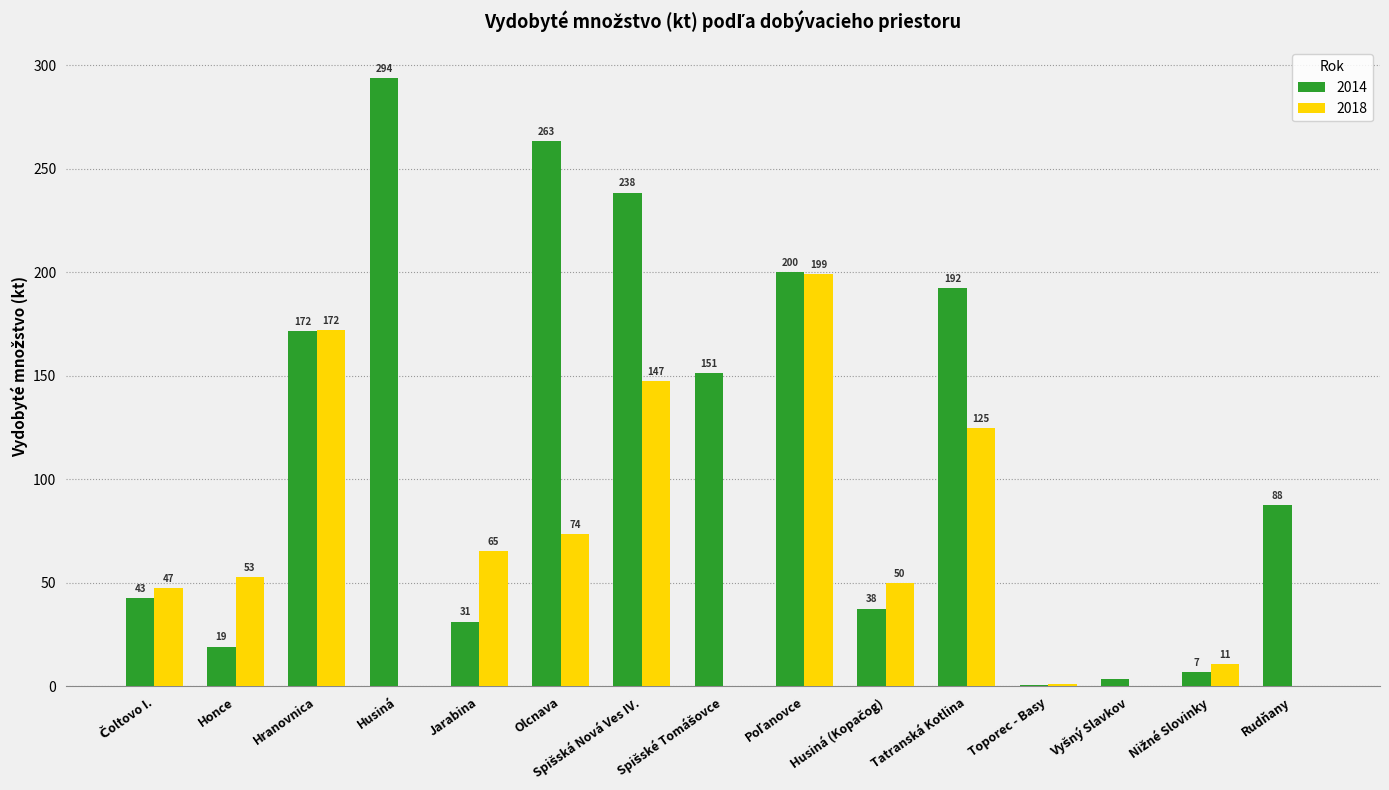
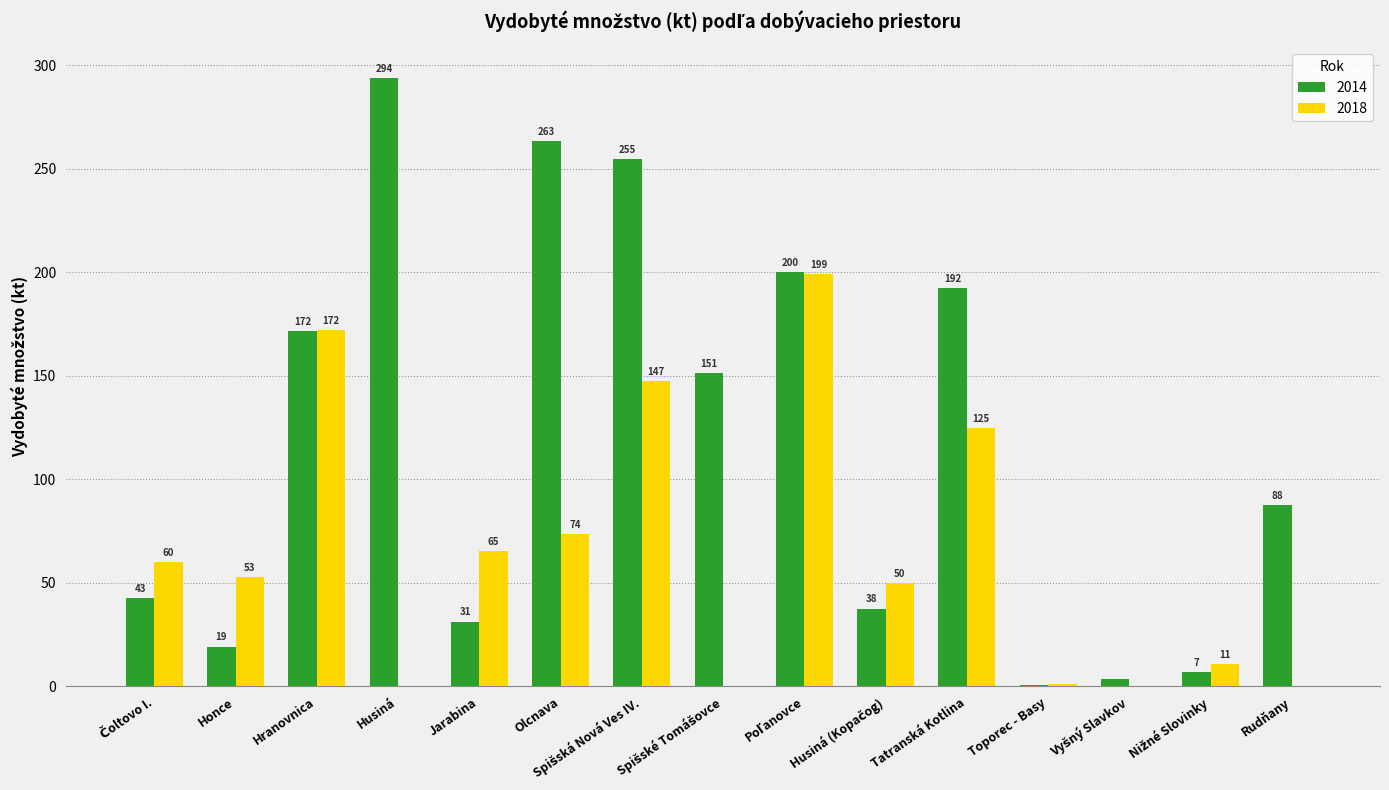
2018, Čoltovo I.: 47 -> 60
2014, Spišská Nová Ves IV.: 238 -> 255
